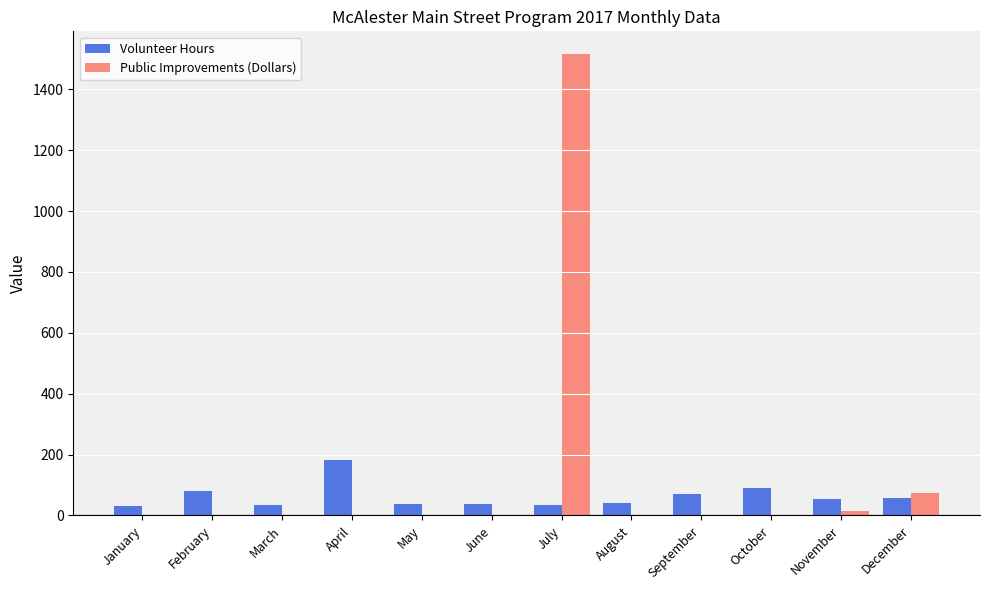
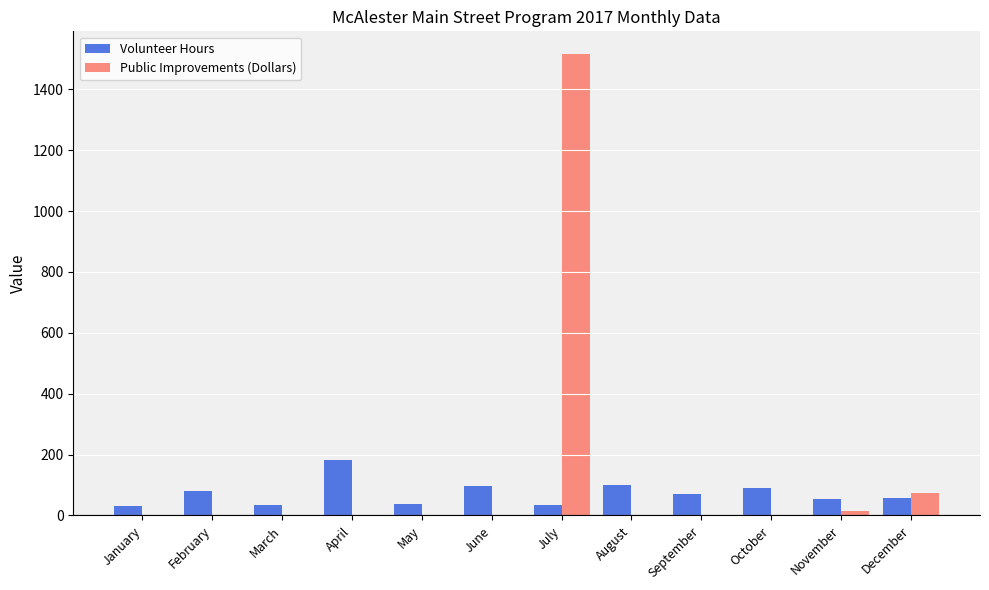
Volunteer Hours, June: 40 -> 100
Volunteer Hours, August: 40 -> 100
